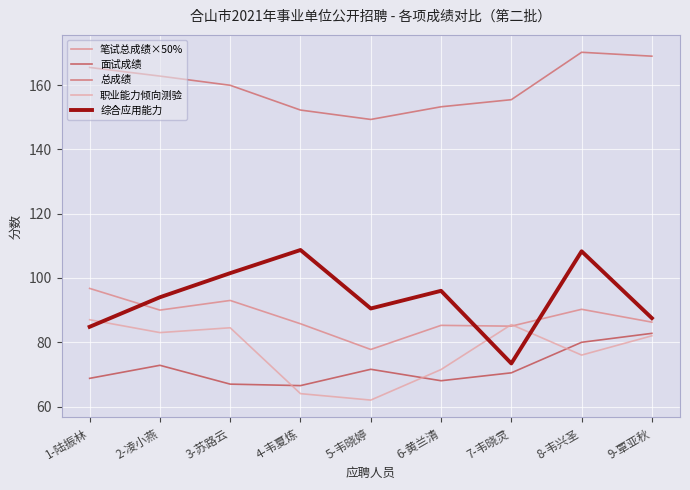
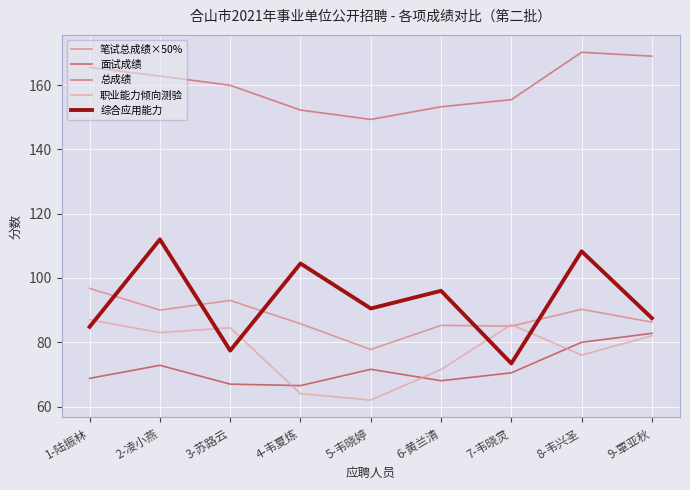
综合应用能力, 2-凌小燕: 94 -> 112
综合应用能力, 3-苏路云: 102 -> 77
综合应用能力, 4-韦夏炼: 109 -> 105
